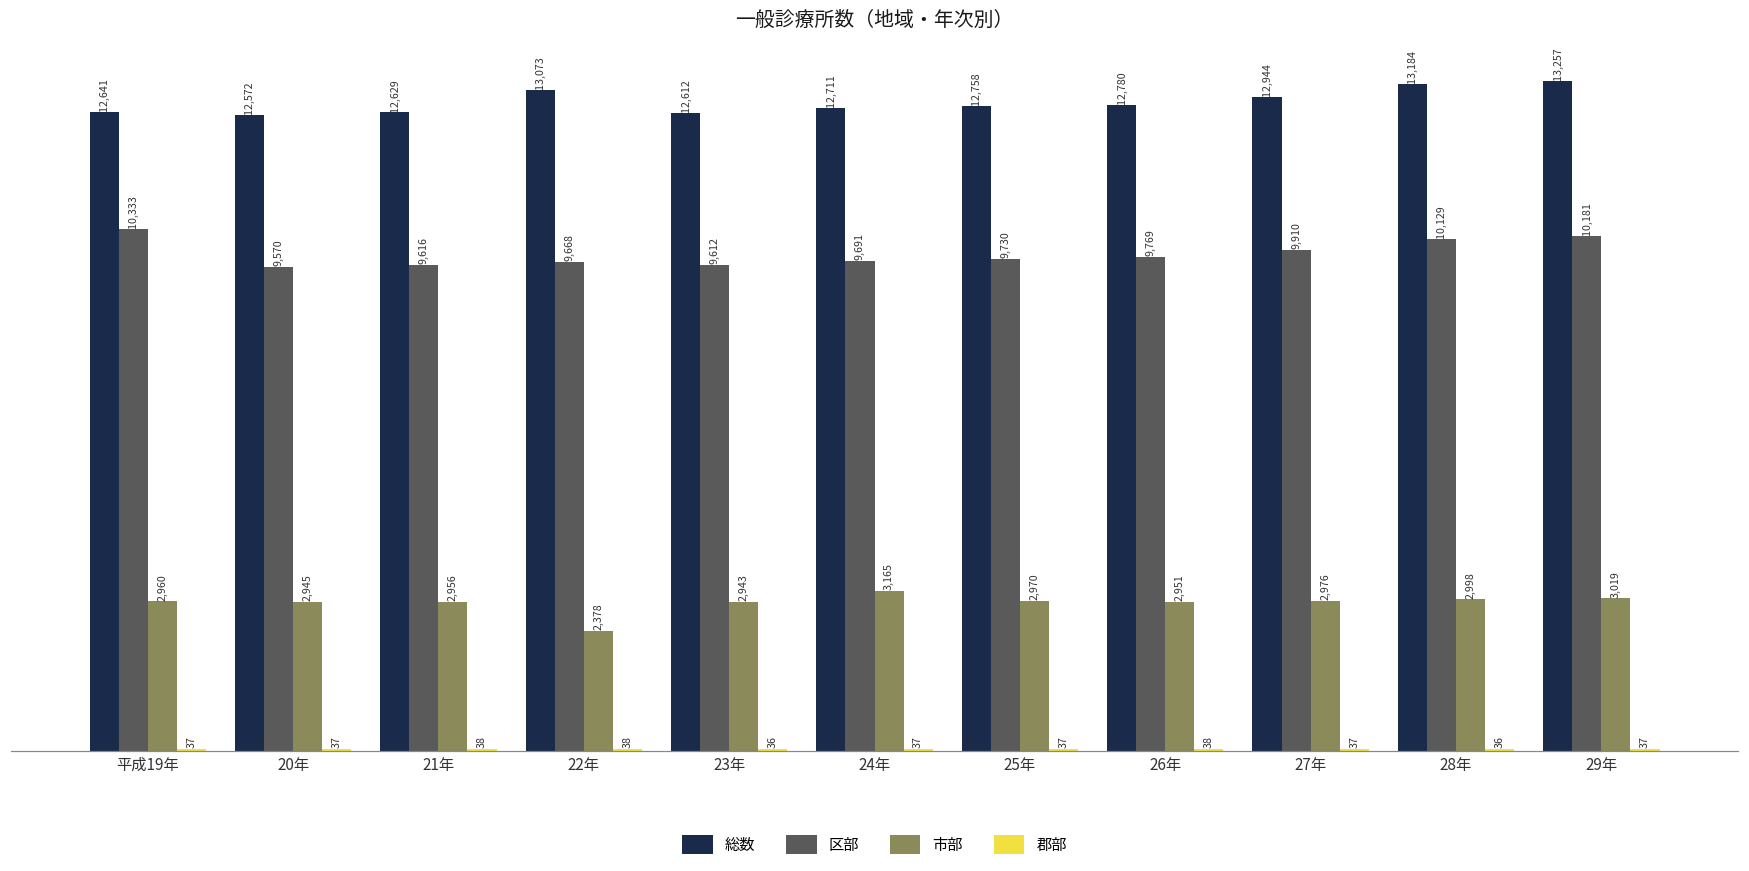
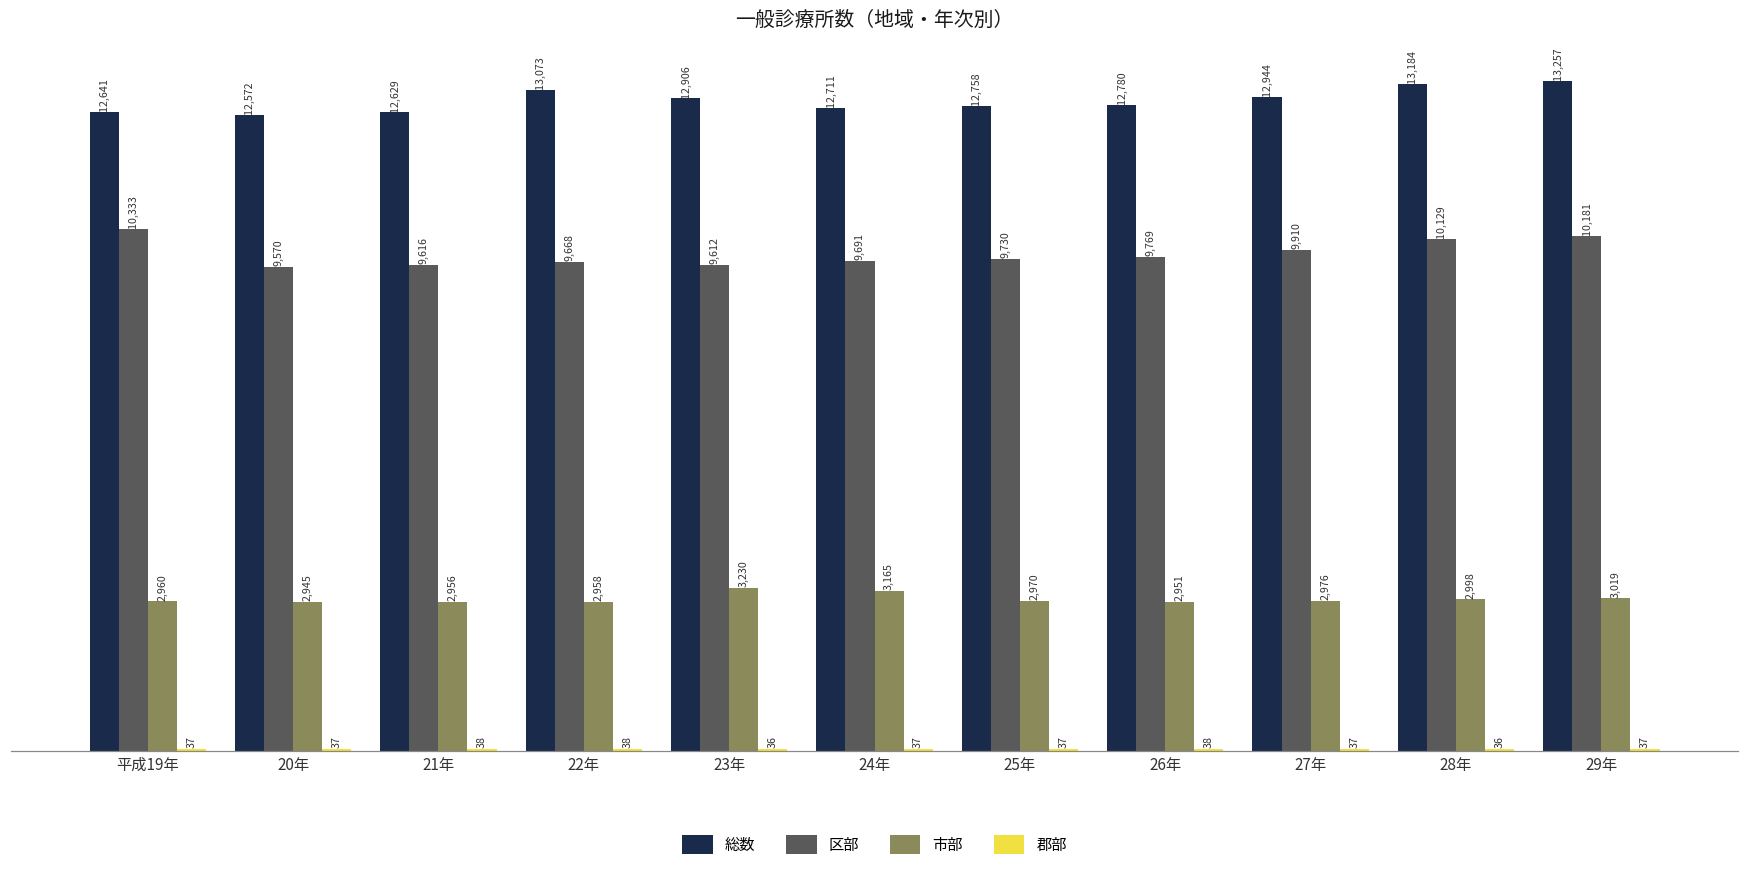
市部, 22年: 2,378 -> 2,958
総数, 23年: 12,612 -> 12,906
市部, 23年: 2,943 -> 3,230
